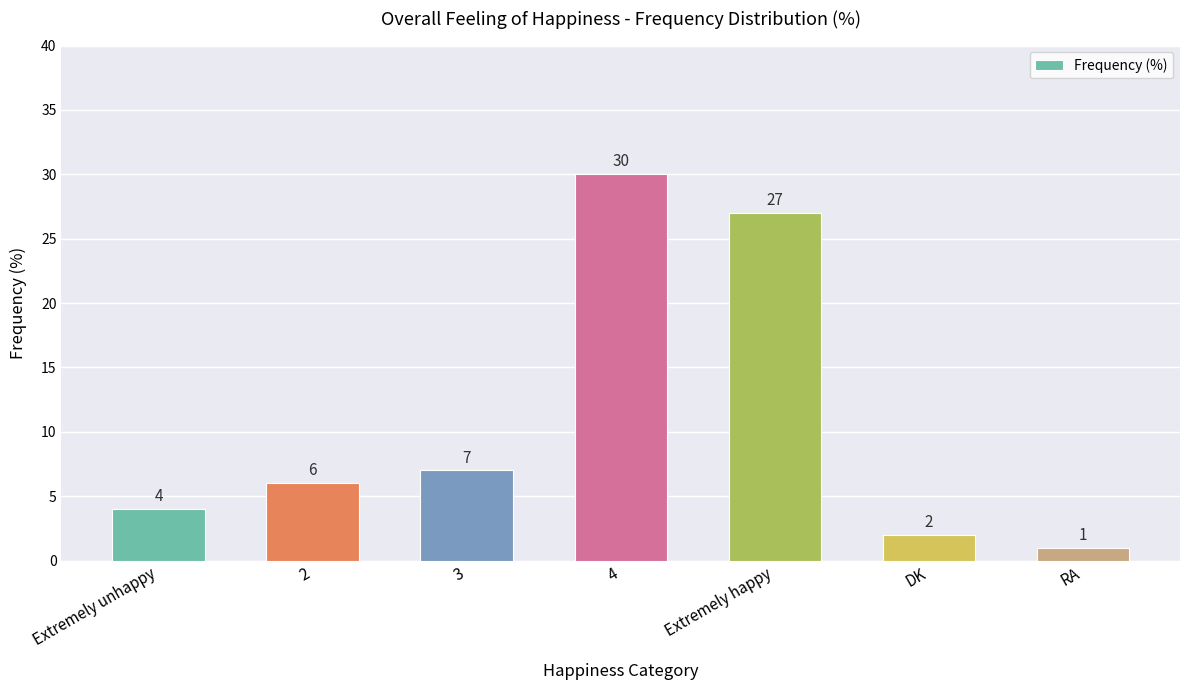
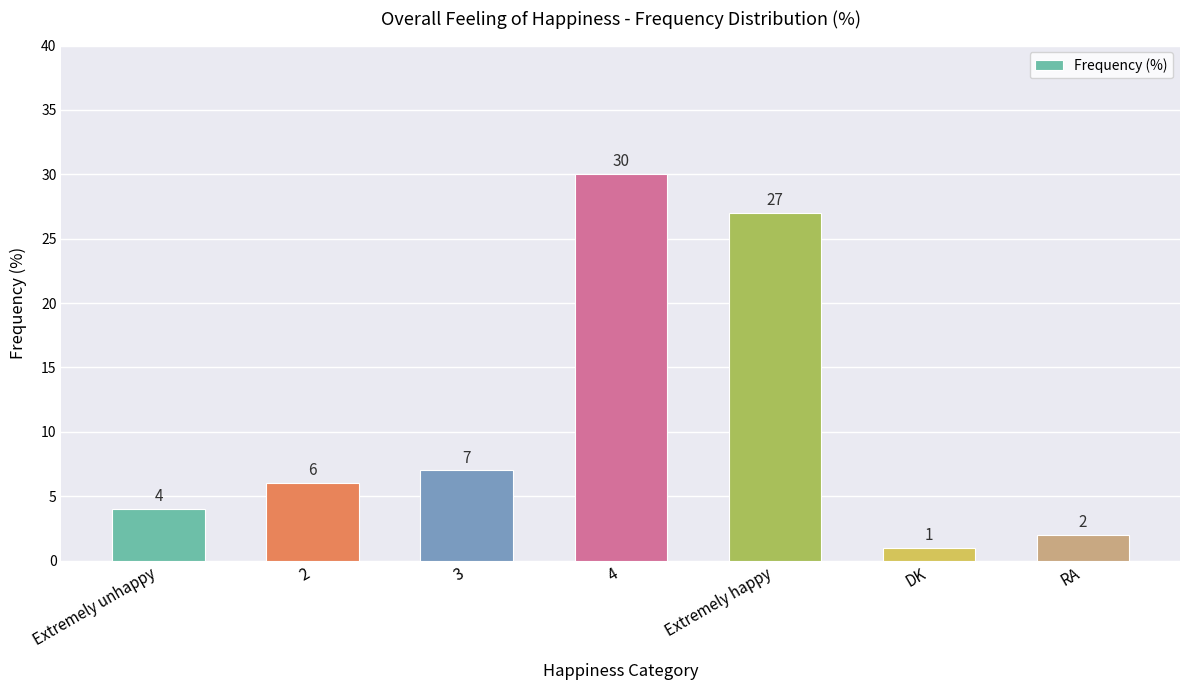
DK: 2 -> 1
RA: 1 -> 2
